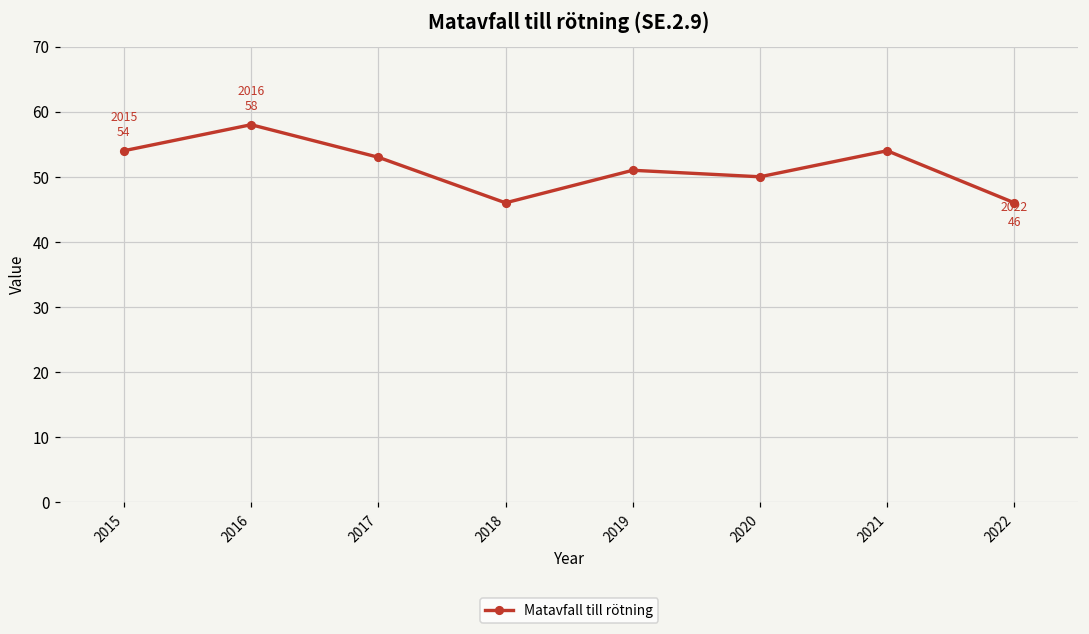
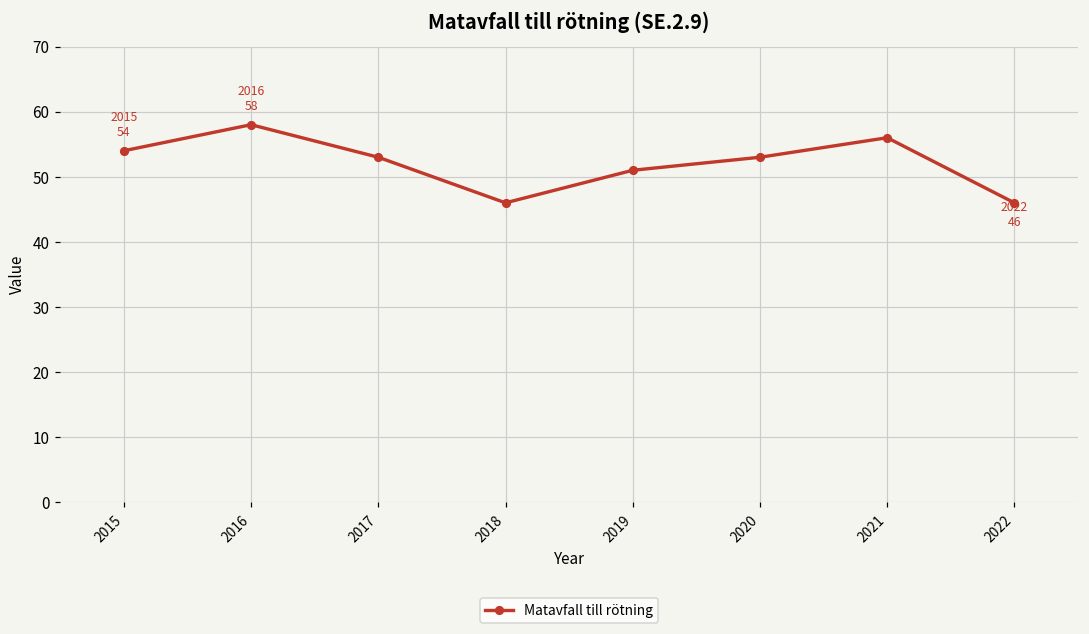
2020: 50 -> 53
2021: 54 -> 56
